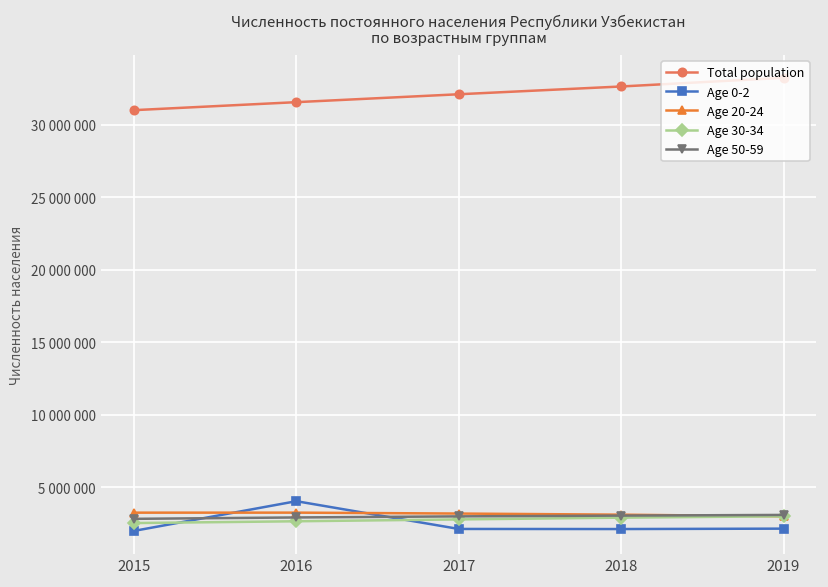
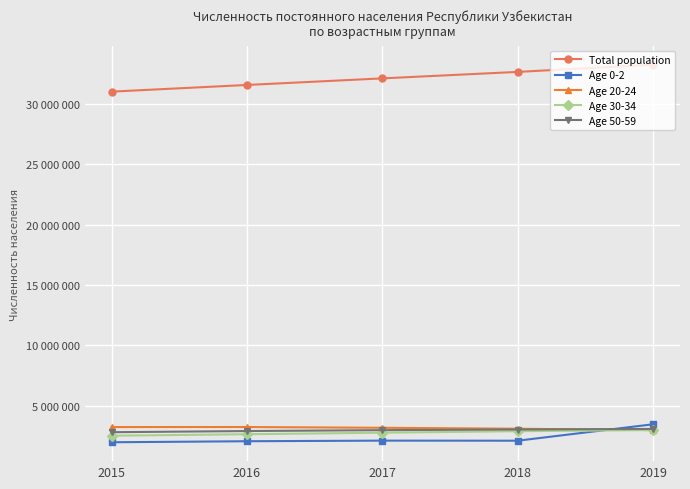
Age 0-2, 2016: 4000000 -> 2100000
Age 0-2, 2019: 2100000 -> 3500000
